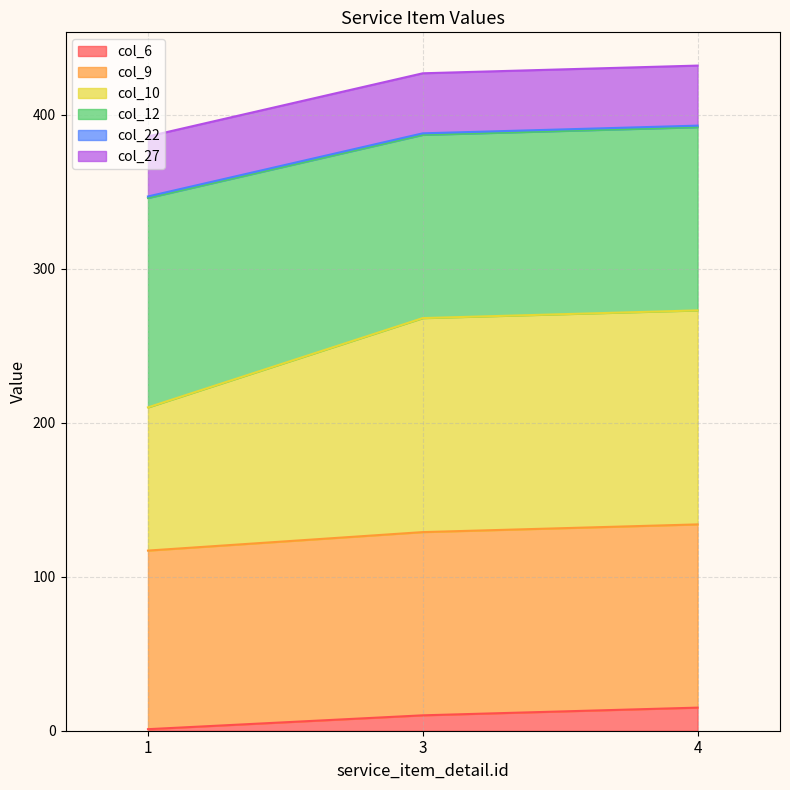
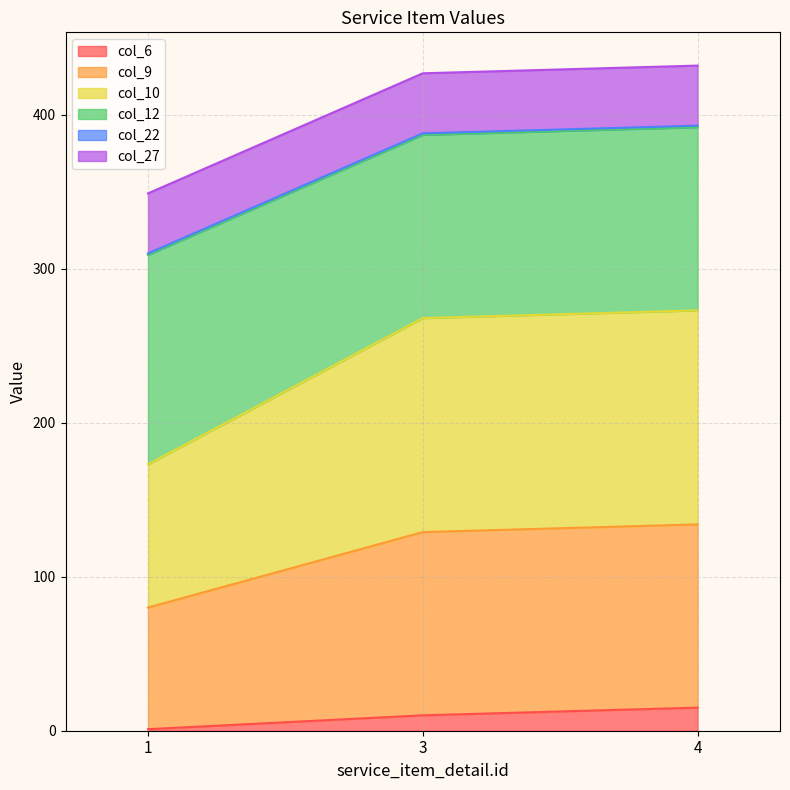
col_9, 1: 116 -> 79
